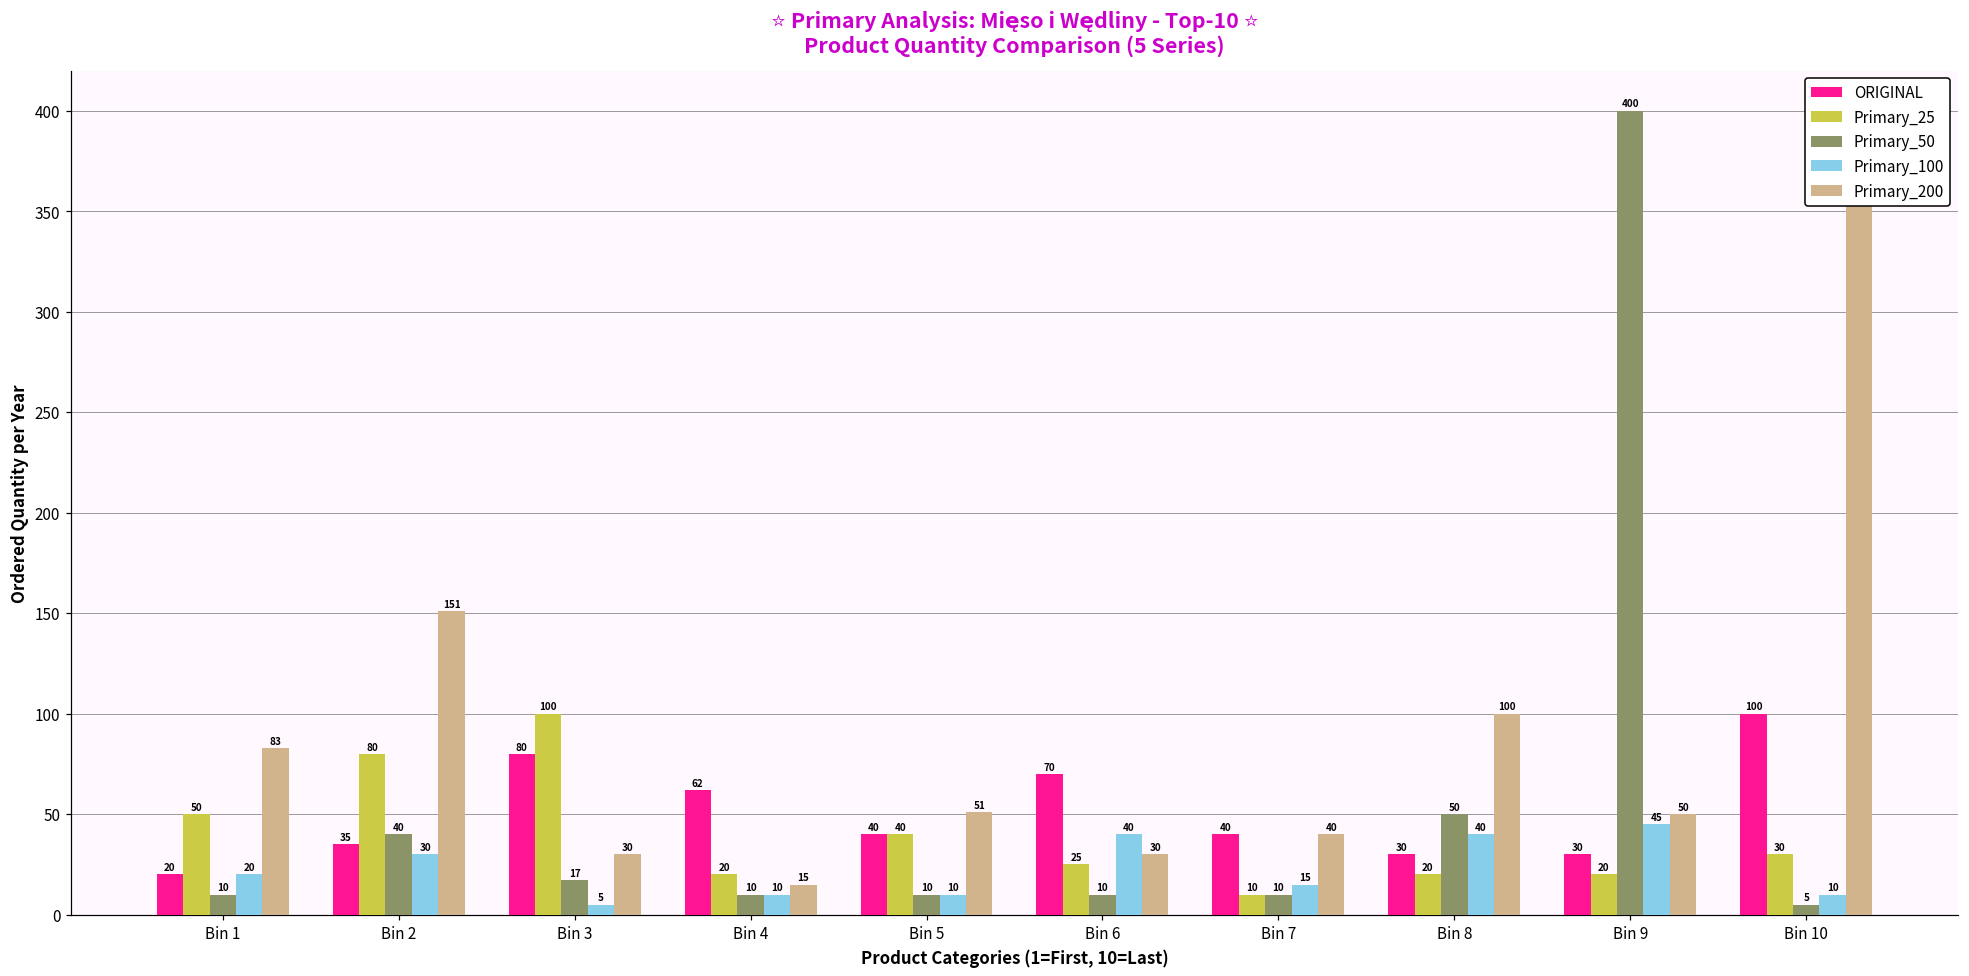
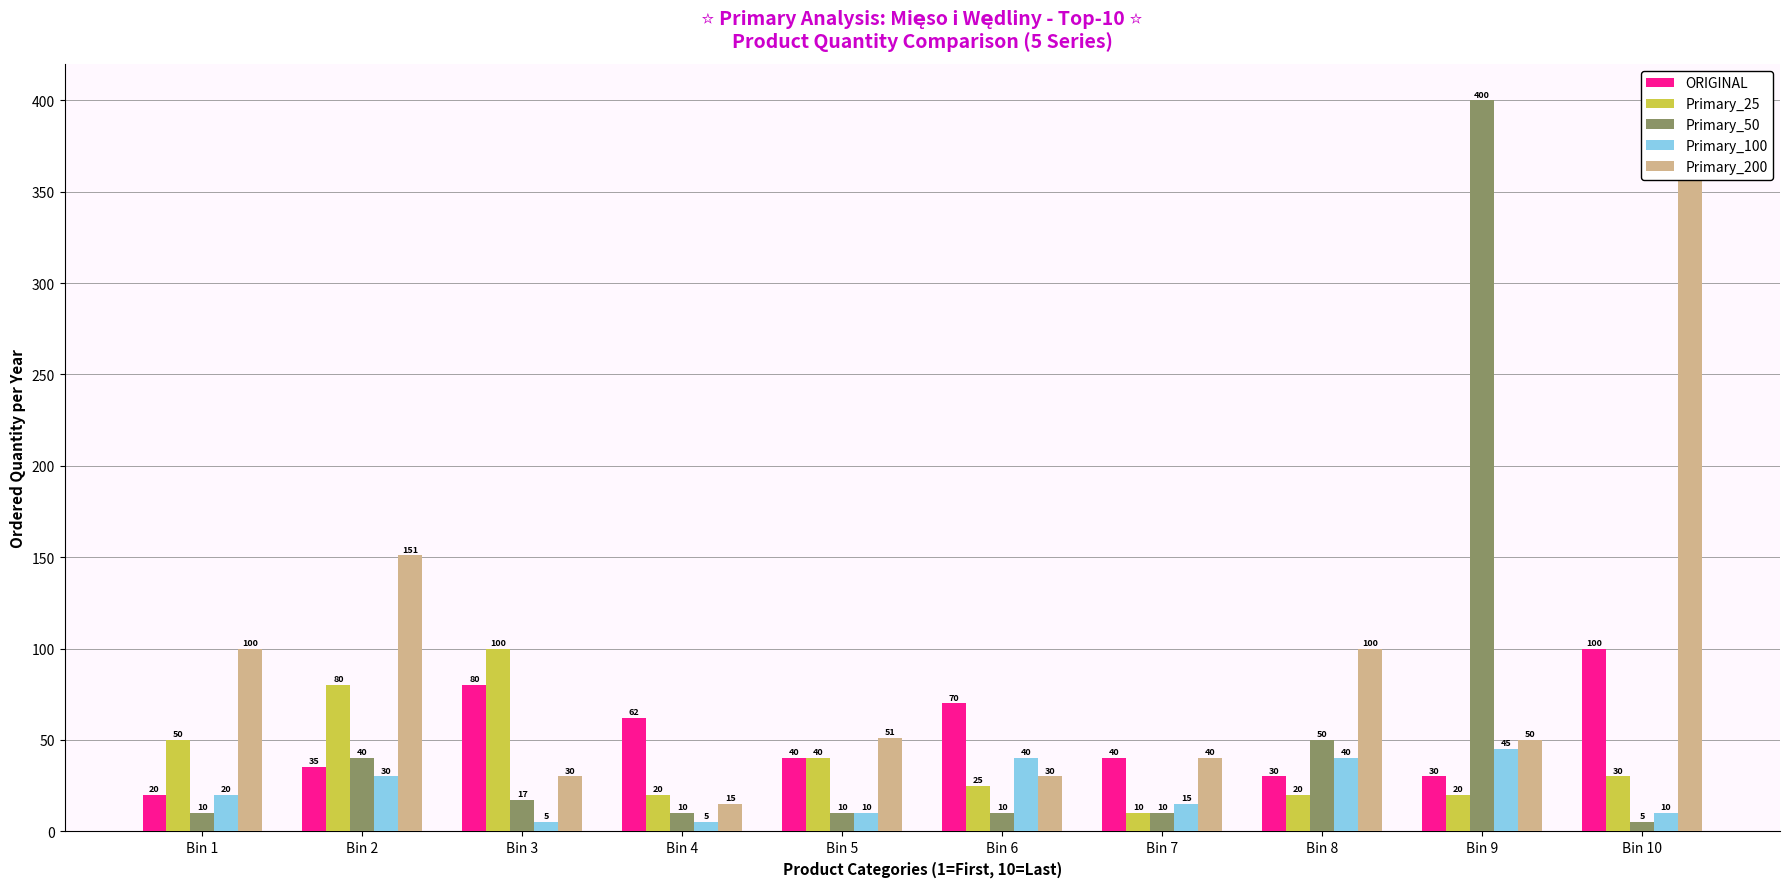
Primary_200, Bin 1: 83 -> 100
Primary_100, Bin 4: 10 -> 5
